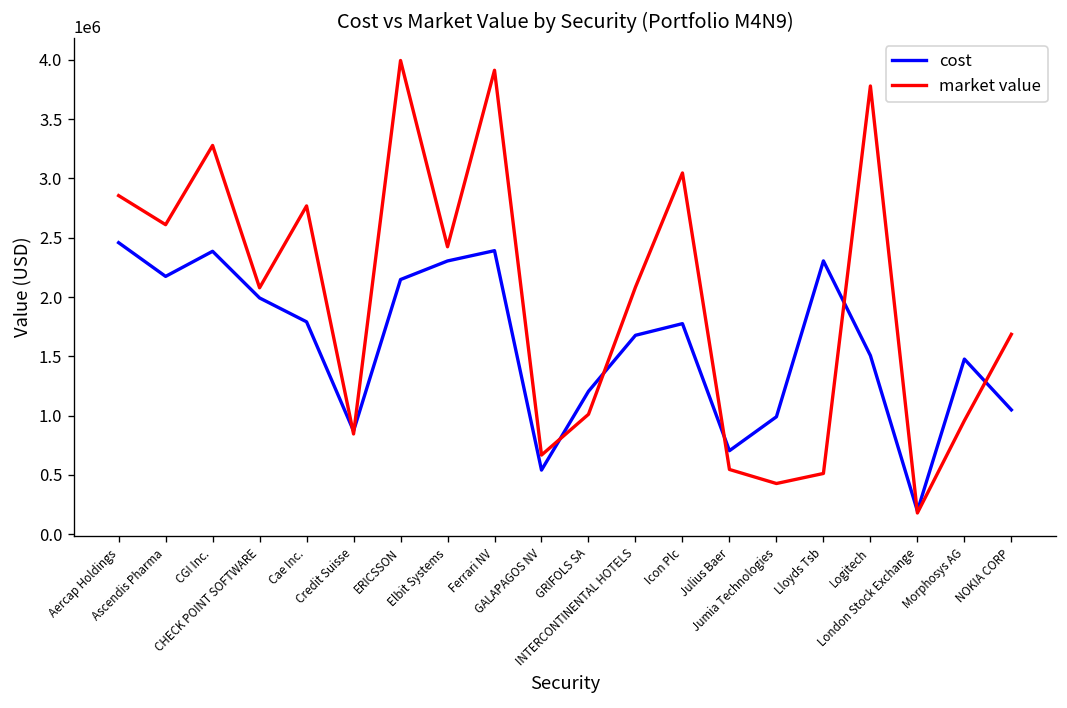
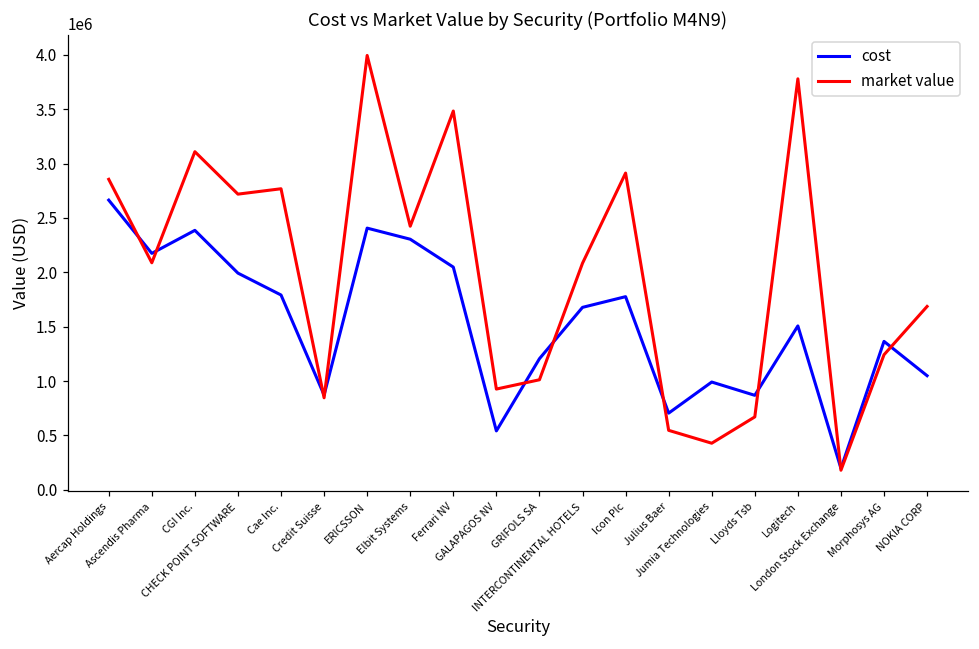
cost, Aercap Holdings: 2500000 -> 2700000
market value, Ascendis Pharma: 2600000 -> 2100000
market value, CGI Inc.: 3300000 -> 3100000
market value, CHECK POINT SOFTWARE: 2100000 -> 2700000
cost, ERICSSON: 2100000 -> 2400000
cost, Ferrari NV: 2400000 -> 2000000
market value, Ferrari NV: 3900000 -> 3500000
market value, GALAPAGOS NV: 700000 -> 900000
market value, Icon Plc: 3000000 -> 2900000
cost, Lloyds Tsb: 2300000 -> 900000
market value, Lloyds Tsb: 500000 -> 700000
cost, Morphosys AG: 1500000 -> 1400000
market value, Morphosys AG: 1000000 -> 1200000
